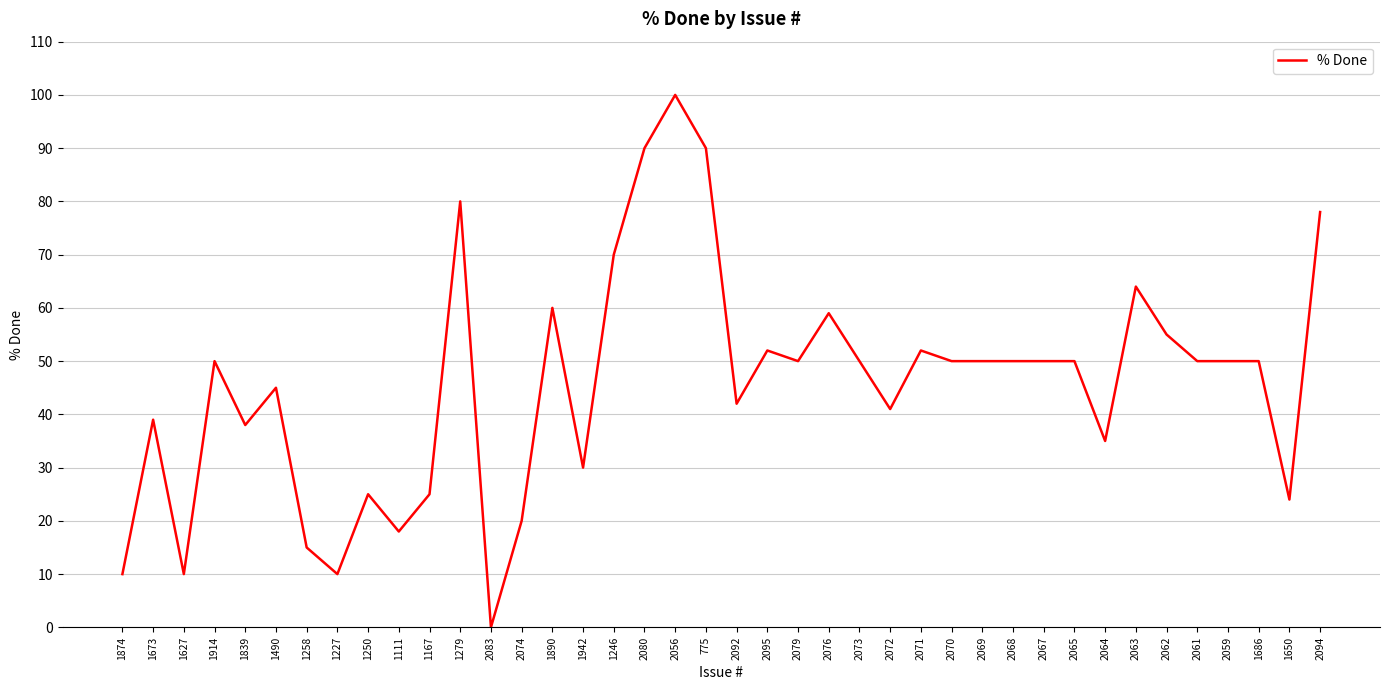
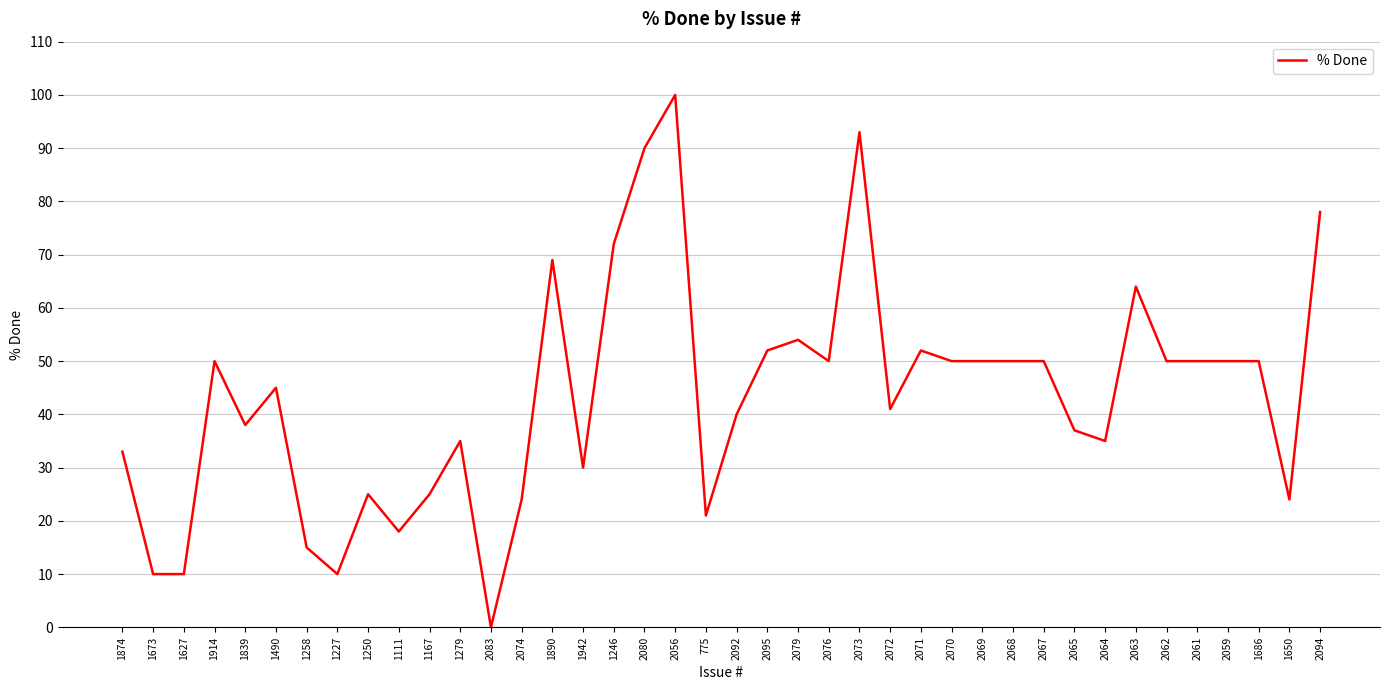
1874: 10 -> 33
1673: 39 -> 10
1279: 80 -> 35
2074: 20 -> 24
1890: 60 -> 69
1246: 70 -> 72
775: 90 -> 21
2092: 42 -> 40
2079: 50 -> 54
2076: 59 -> 50
2073: 50 -> 93
2065: 50 -> 37
2062: 55 -> 50
